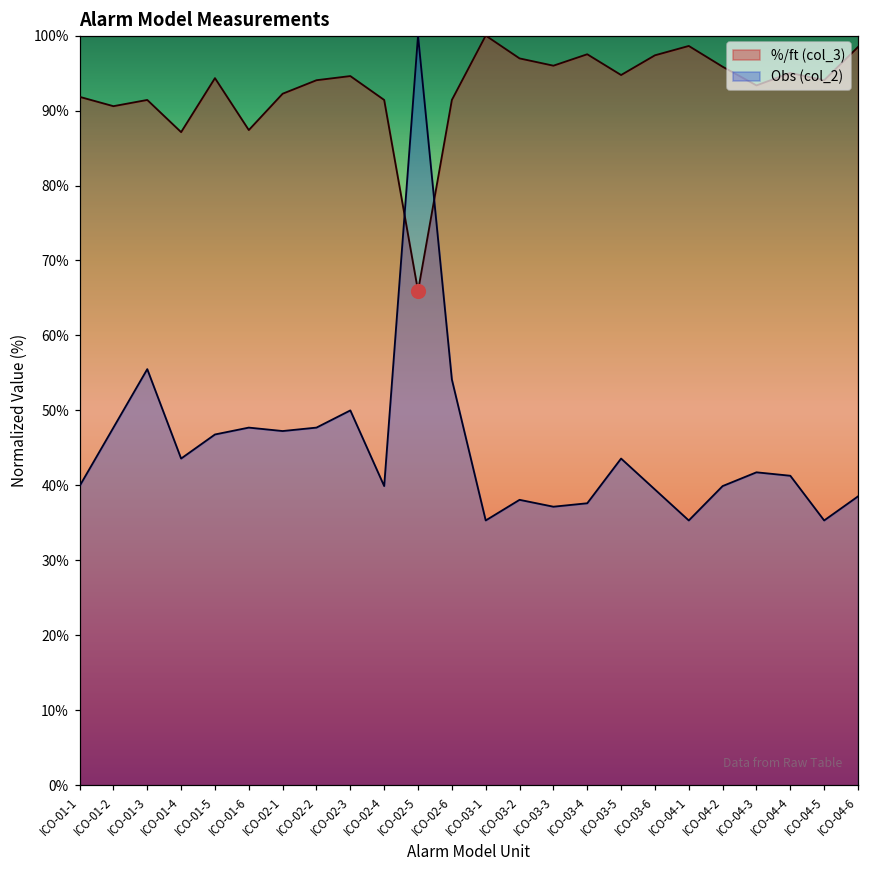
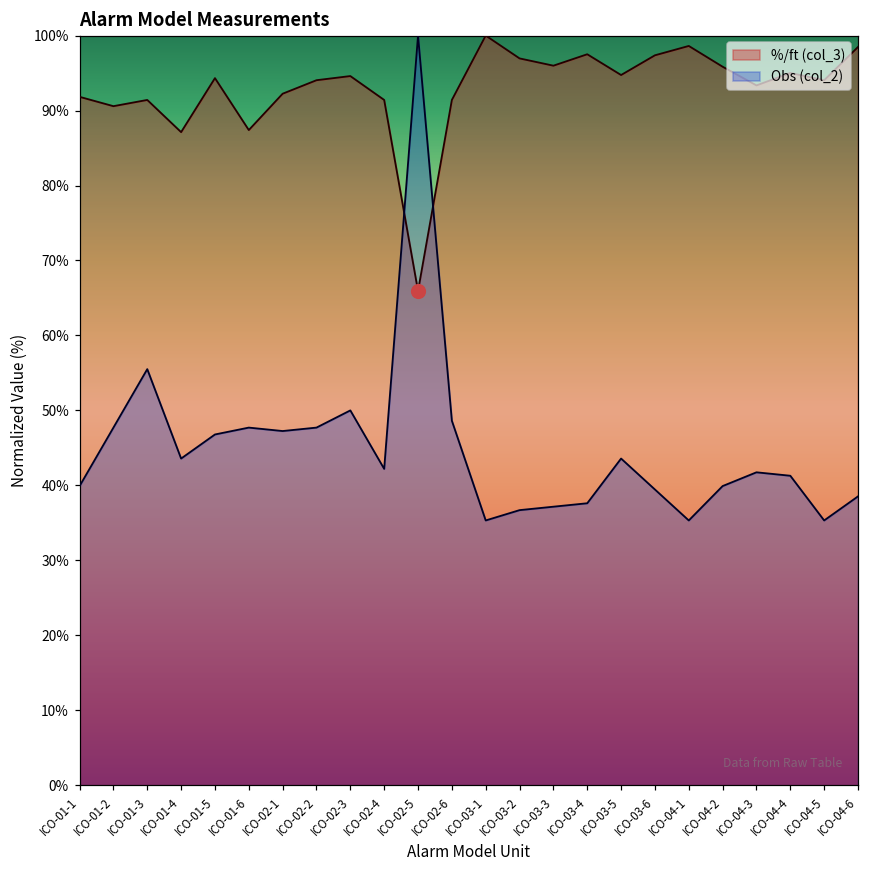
Obs (col_2), ICO-02-4: 40% -> 42%
Obs (col_2), ICO-02-6: 54% -> 49%
Obs (col_2), ICO-03-2: 38% -> 37%
